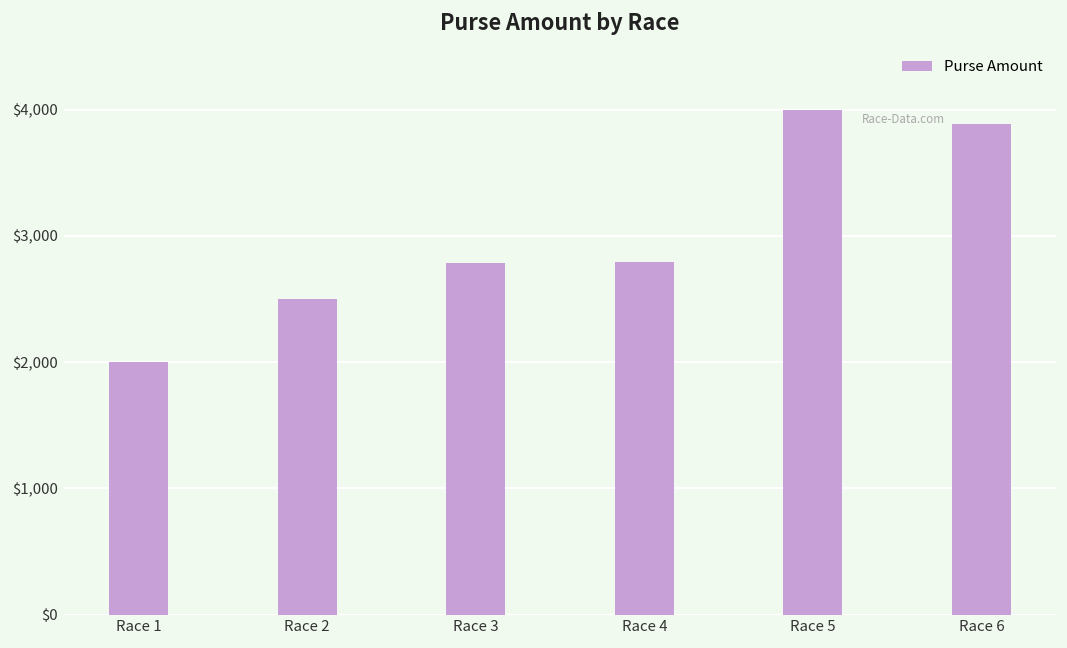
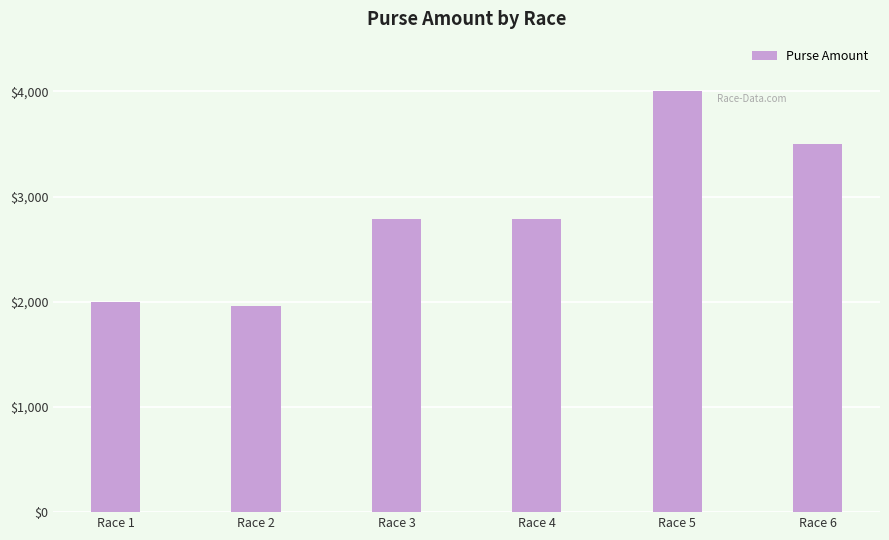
Race 2: $2,500 -> $1,960
Race 6: $3,890 -> $3,500
